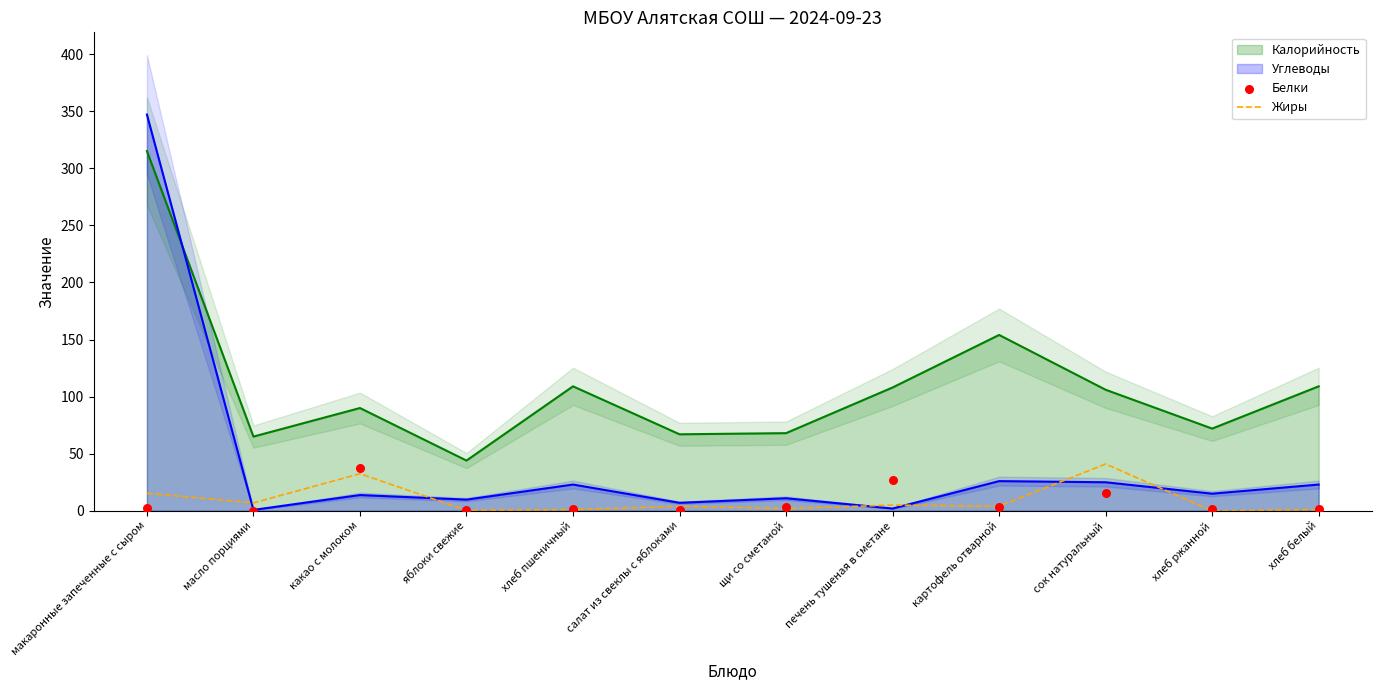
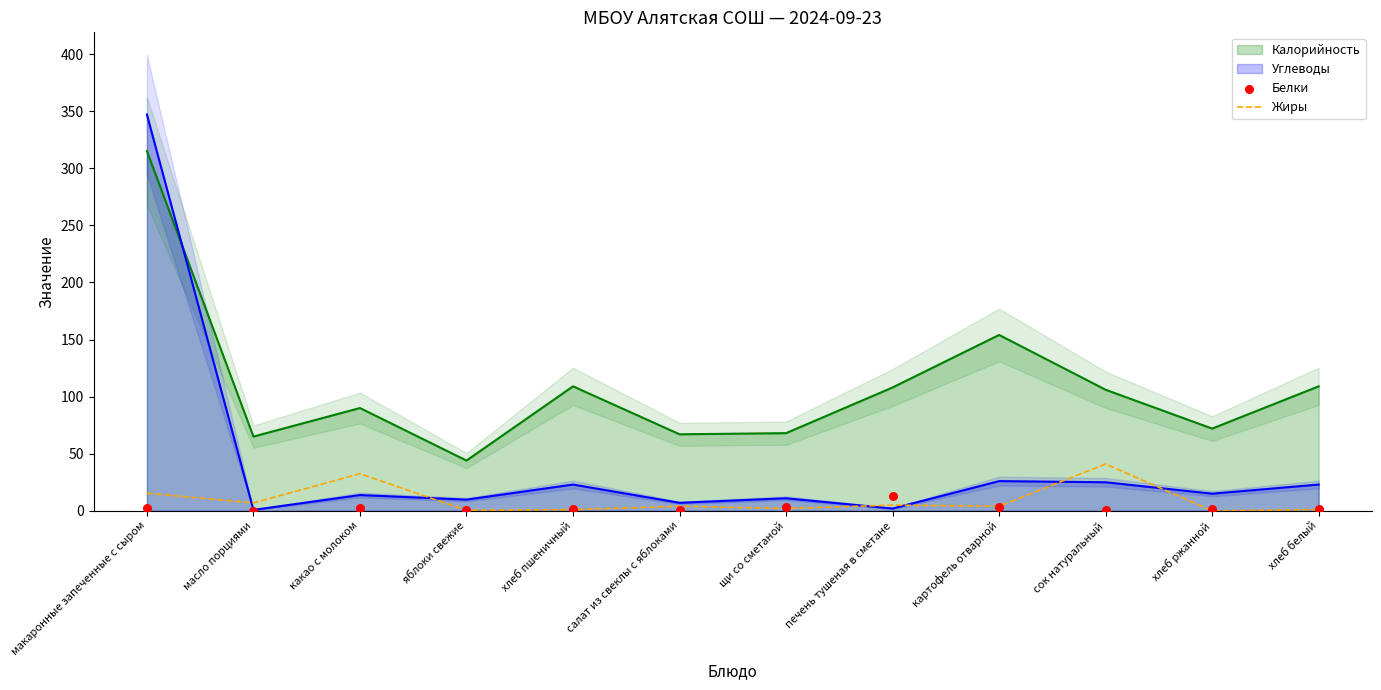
Белки, какао с молоком: 37 -> 3
Белки, печень тушеная в сметане: 27 -> 13
Белки, сок натуральный: 16 -> 1
